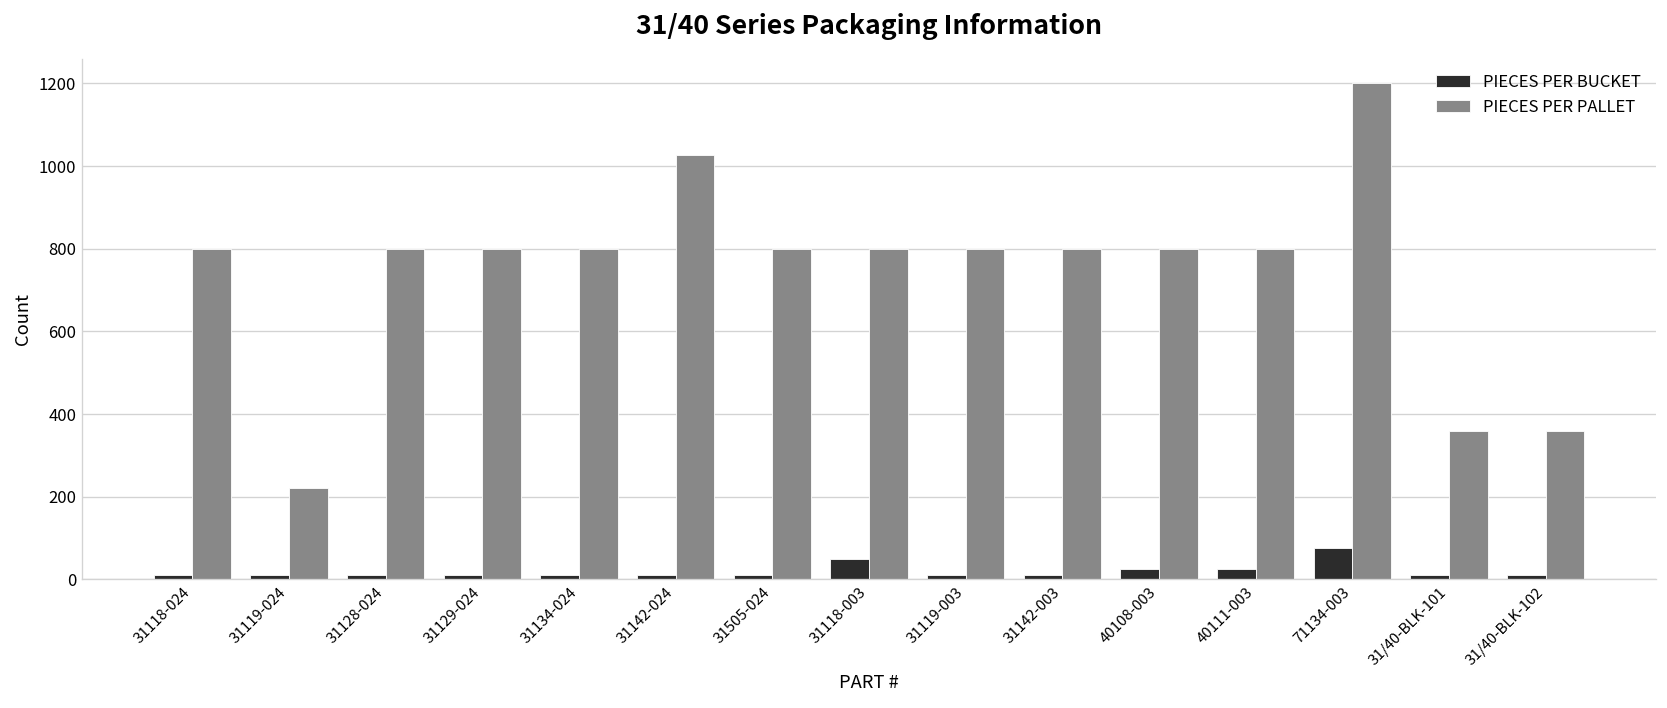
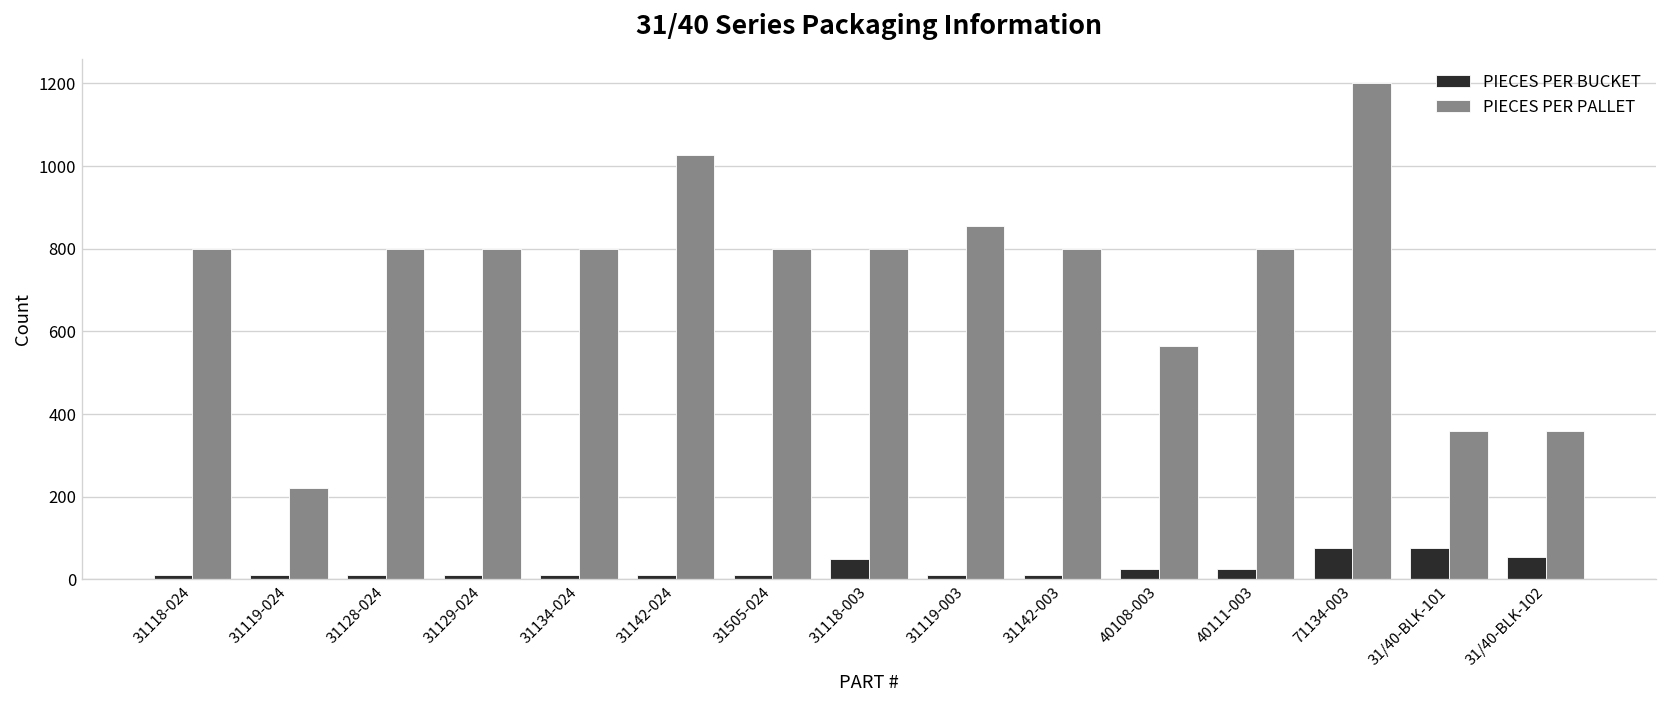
PIECES PER PALLET, 31119-003: 800 -> 850
PIECES PER PALLET, 40108-003: 800 -> 560
PIECES PER BUCKET, 31/40-BLK-101: 10 -> 80
PIECES PER BUCKET, 31/40-BLK-102: 10 -> 60
